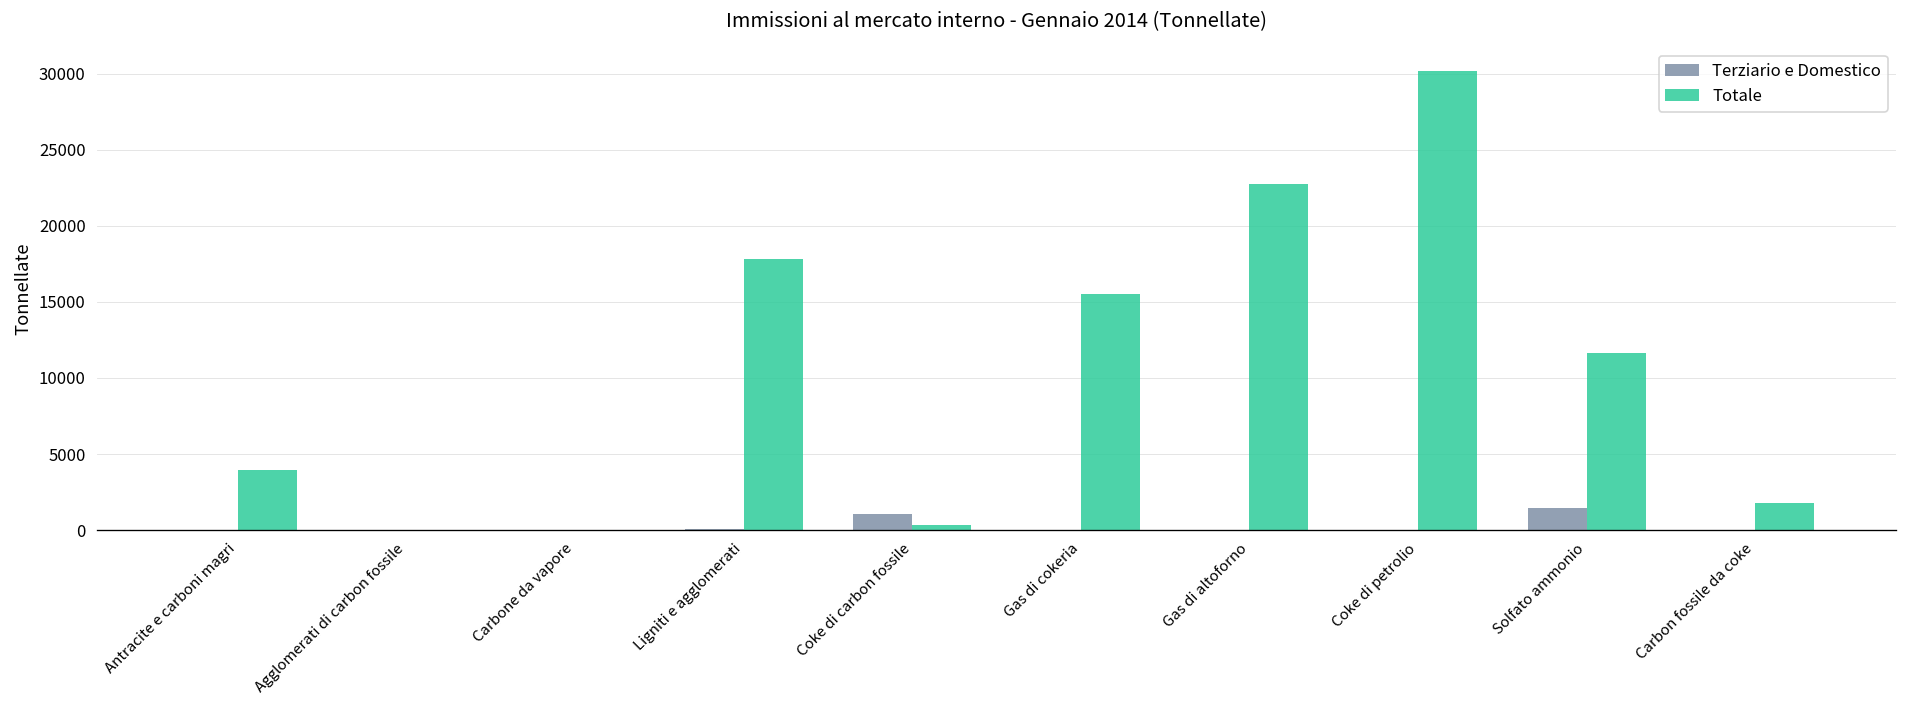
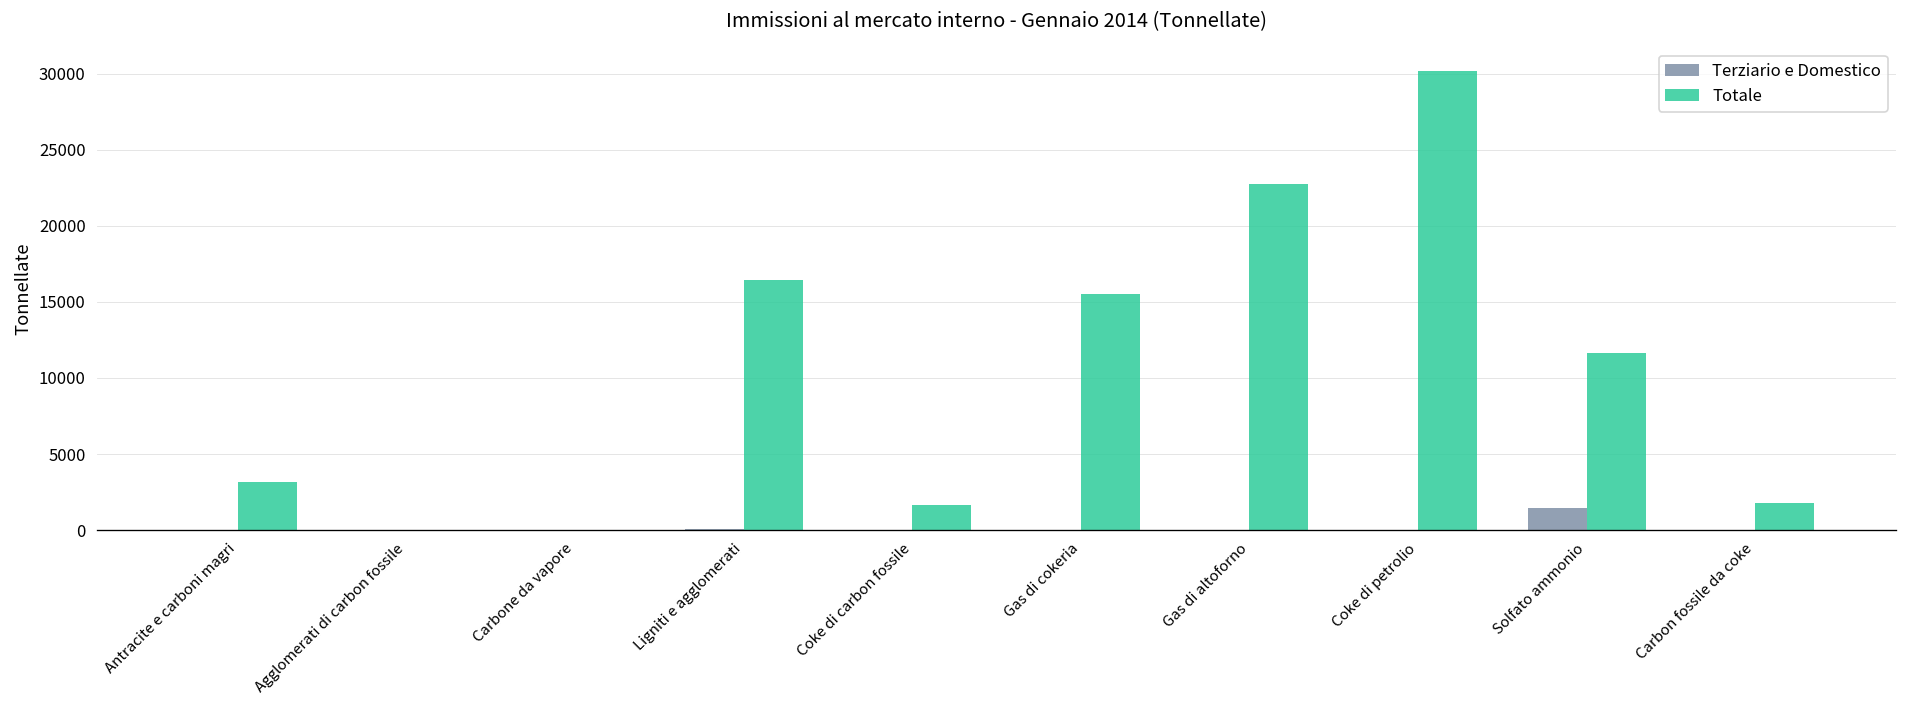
Totale, Antracite e carboni magri: 4000 -> 3200
Totale, Ligniti e agglomerati: 17800 -> 16500
Terziario e Domestico, Coke di carbon fossile: 1100 -> 0
Totale, Coke di carbon fossile: 300 -> 1600
